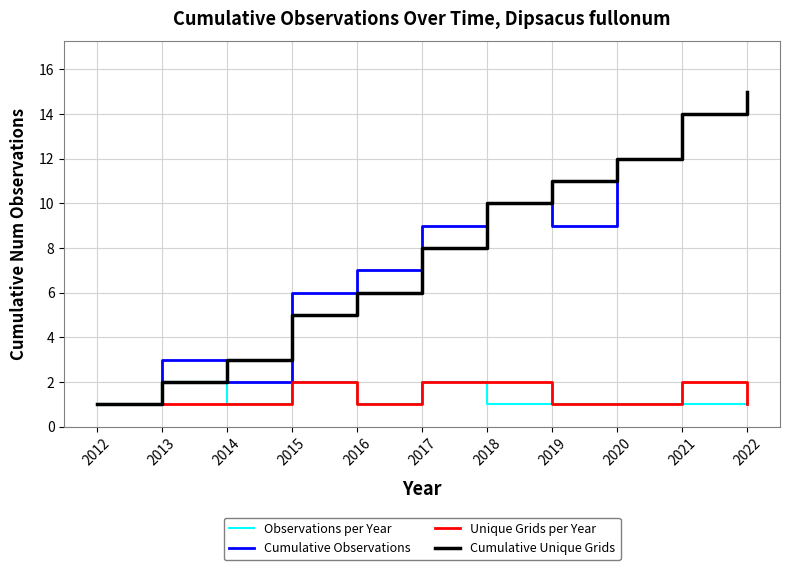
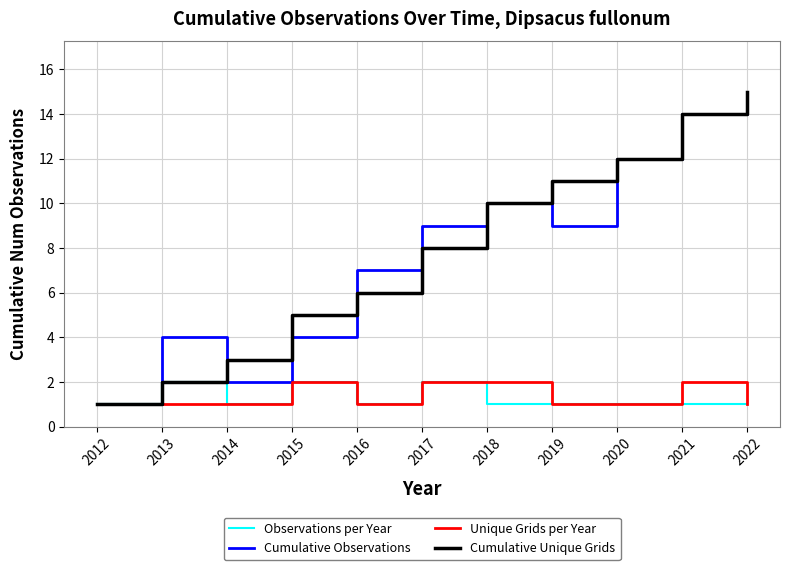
Cumulative Observations, 2013: 3 -> 4
Cumulative Observations, 2015: 6 -> 4
